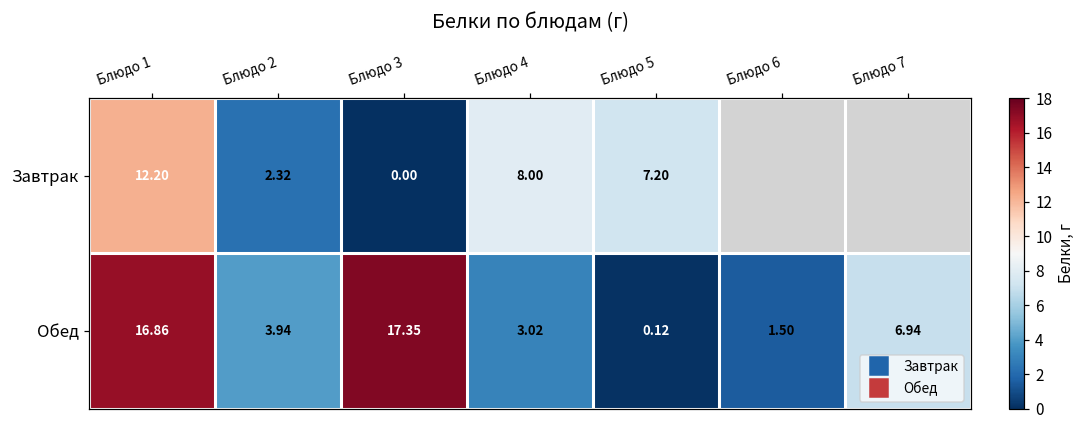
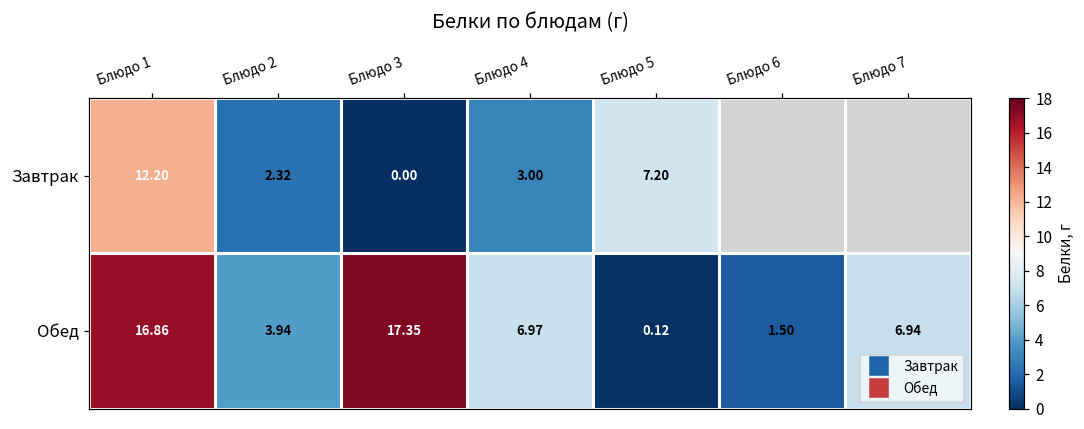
Завтрак, Блюдо 4: 8.00 -> 3.00
Обед, Блюдо 4: 3.02 -> 6.97
